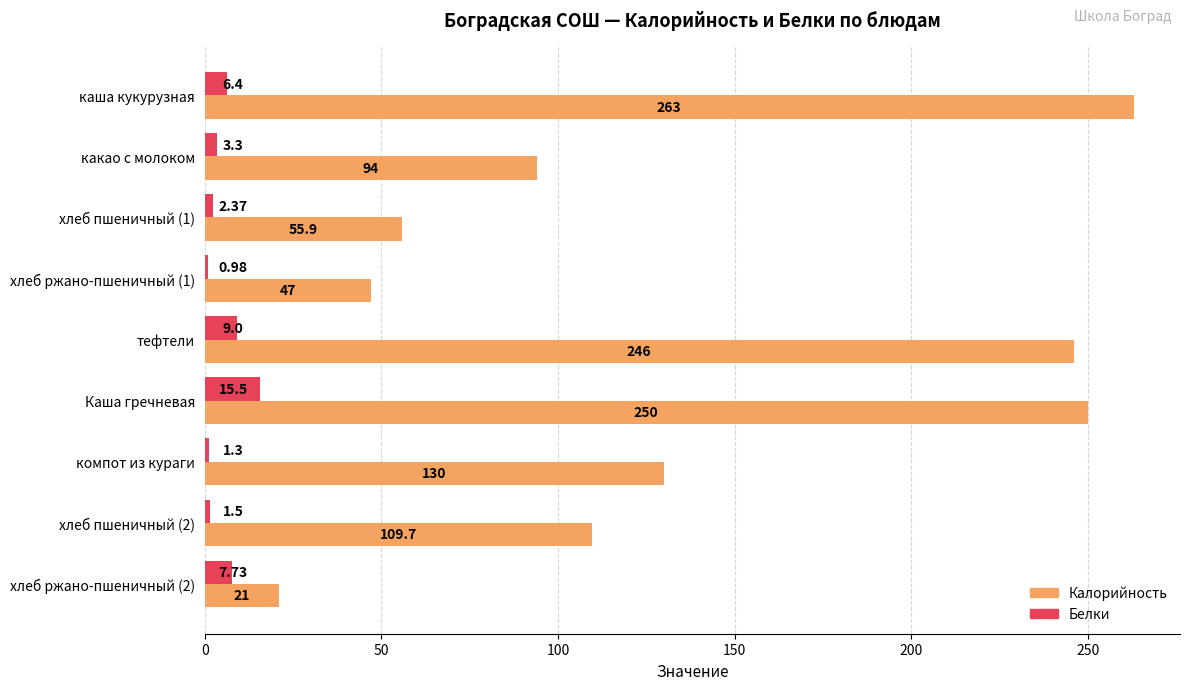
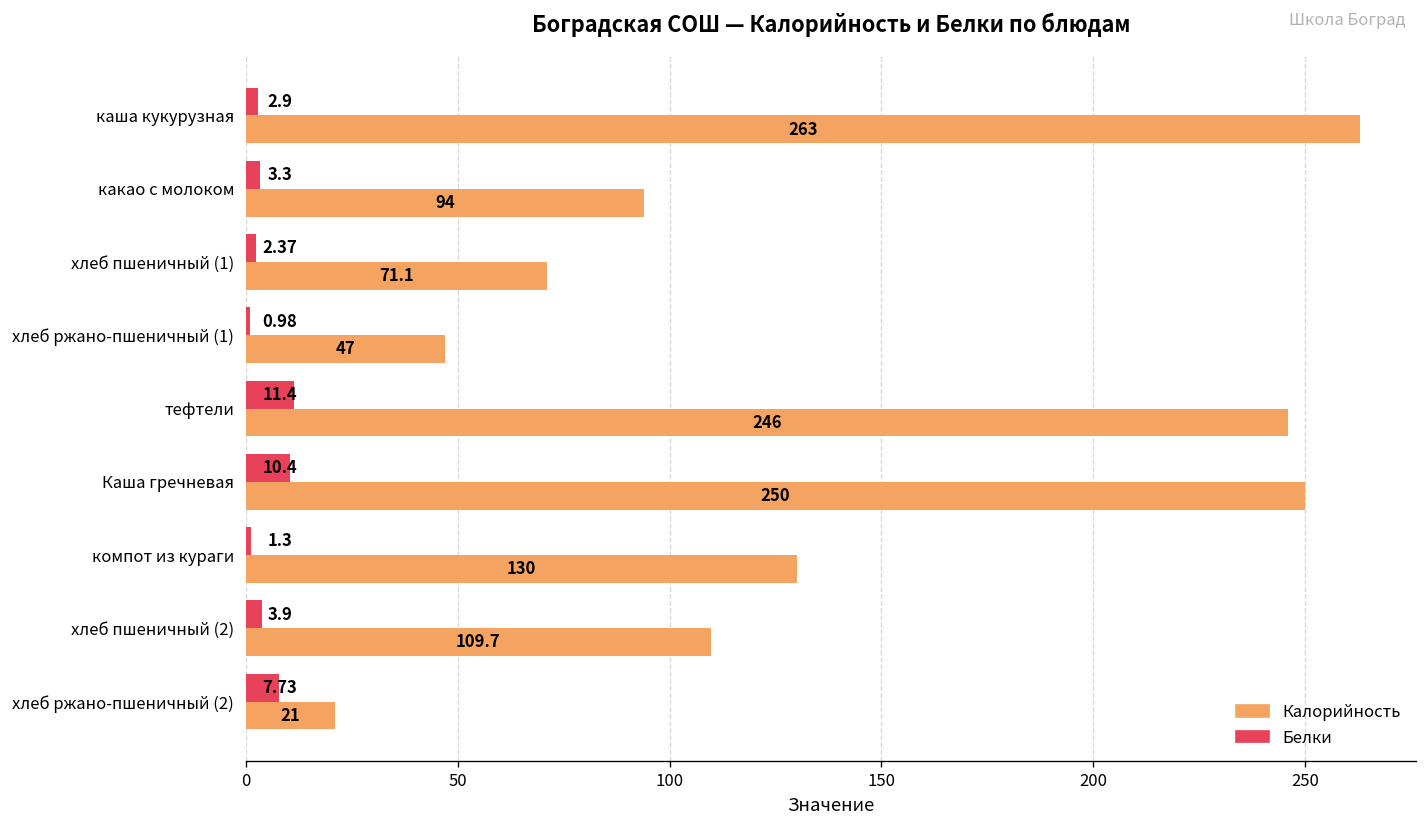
Белки, каша кукурузная: 6.4 -> 2.9
Калорийность, хлеб пшеничный (1): 55.9 -> 71.1
Белки, тефтели: 9.0 -> 11.4
Белки, Каша гречневая: 15.5 -> 10.4
Белки, хлеб пшеничный (2): 1.5 -> 3.9
